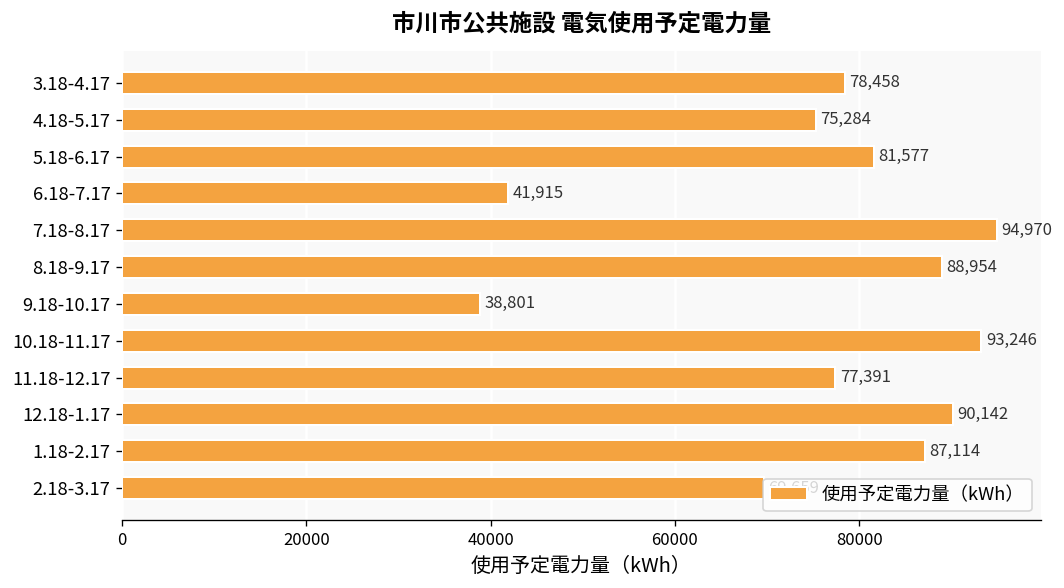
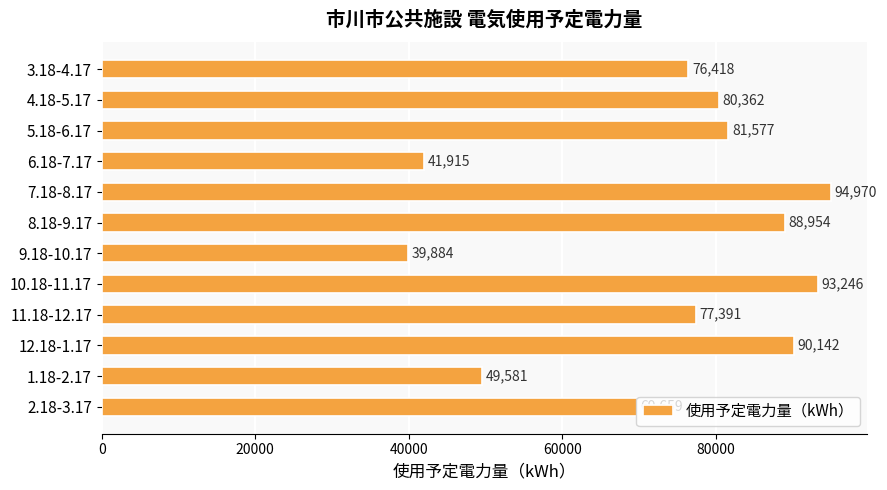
3.18-4.17: 78,458 -> 76,418
4.18-5.17: 75,284 -> 80,362
9.18-10.17: 38,801 -> 39,884
1.18-2.17: 87,114 -> 49,581
